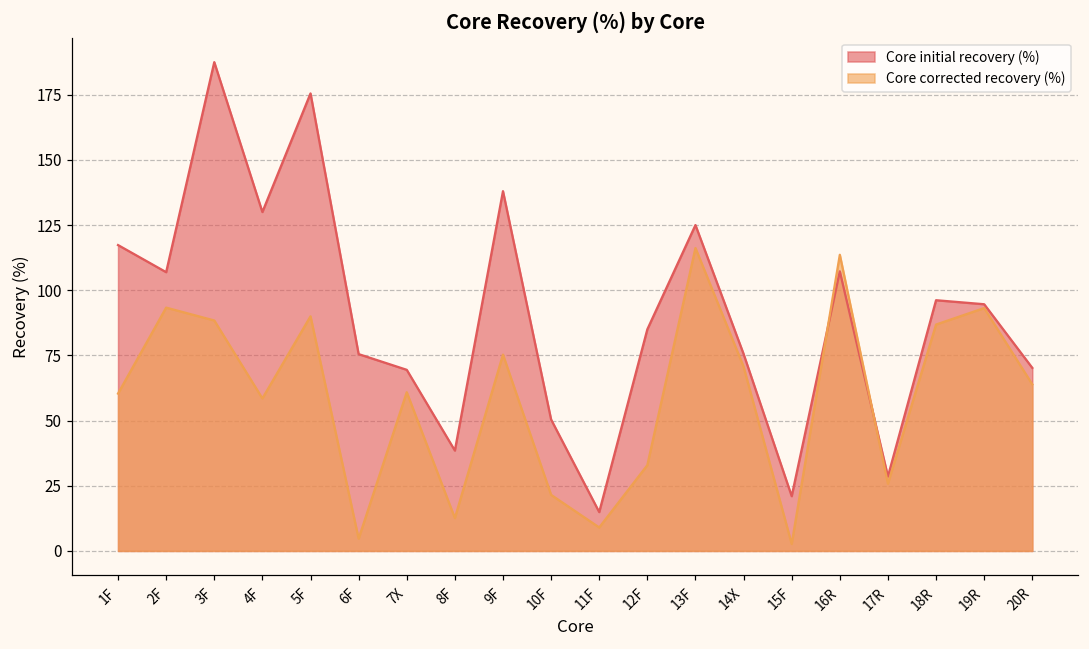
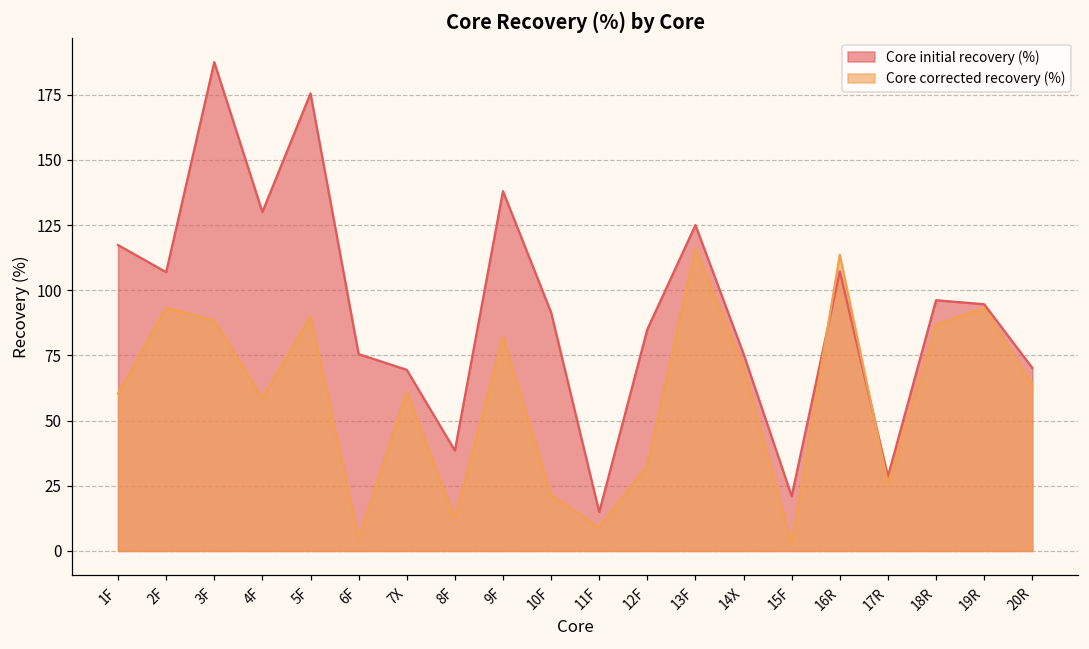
Core corrected recovery (%), 9F: 75 -> 82
Core initial recovery (%), 10F: 50 -> 92
